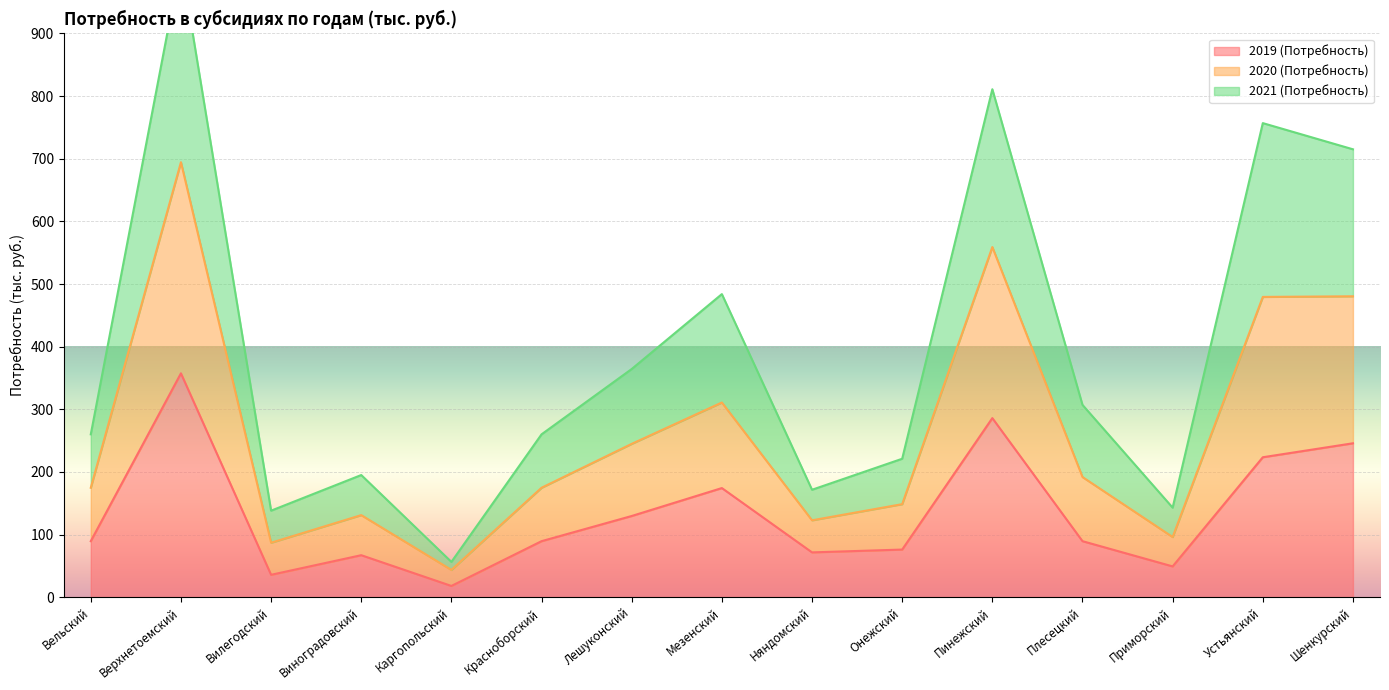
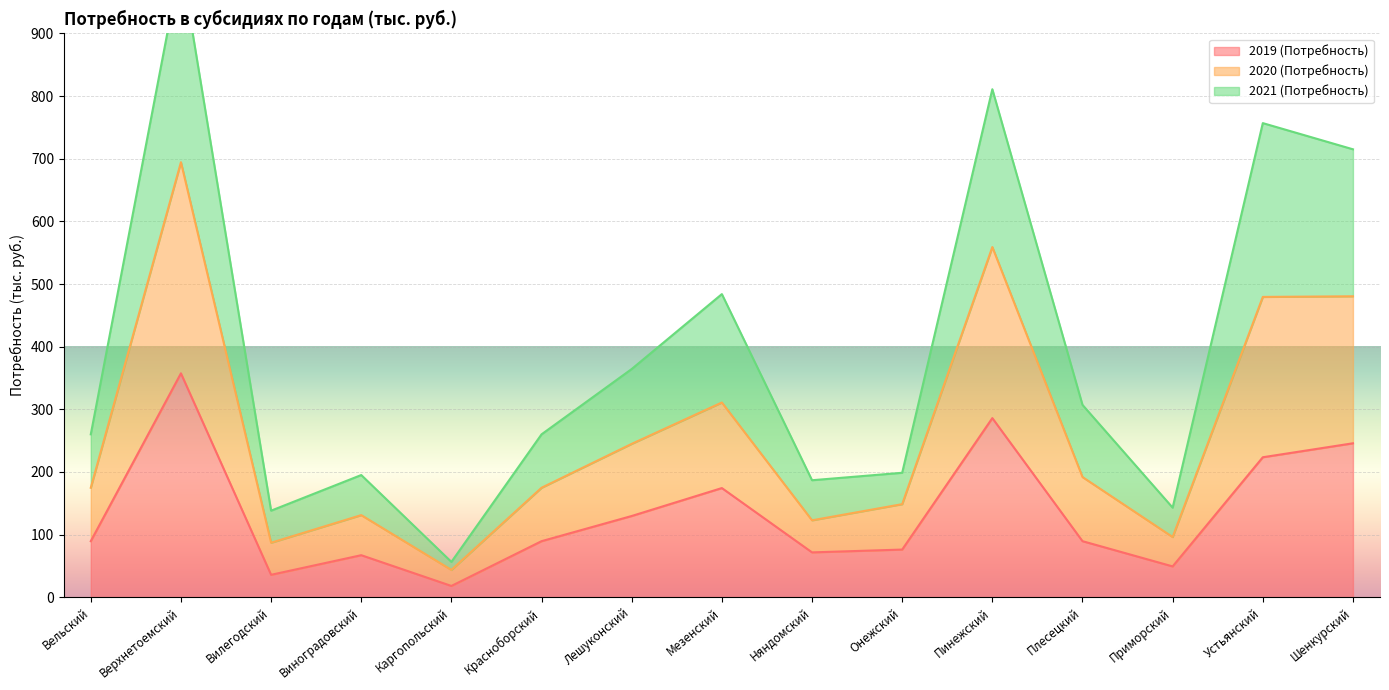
2021 (Потребность), Няндомский: 50 -> 60
2021 (Потребность), Онежский: 70 -> 50
